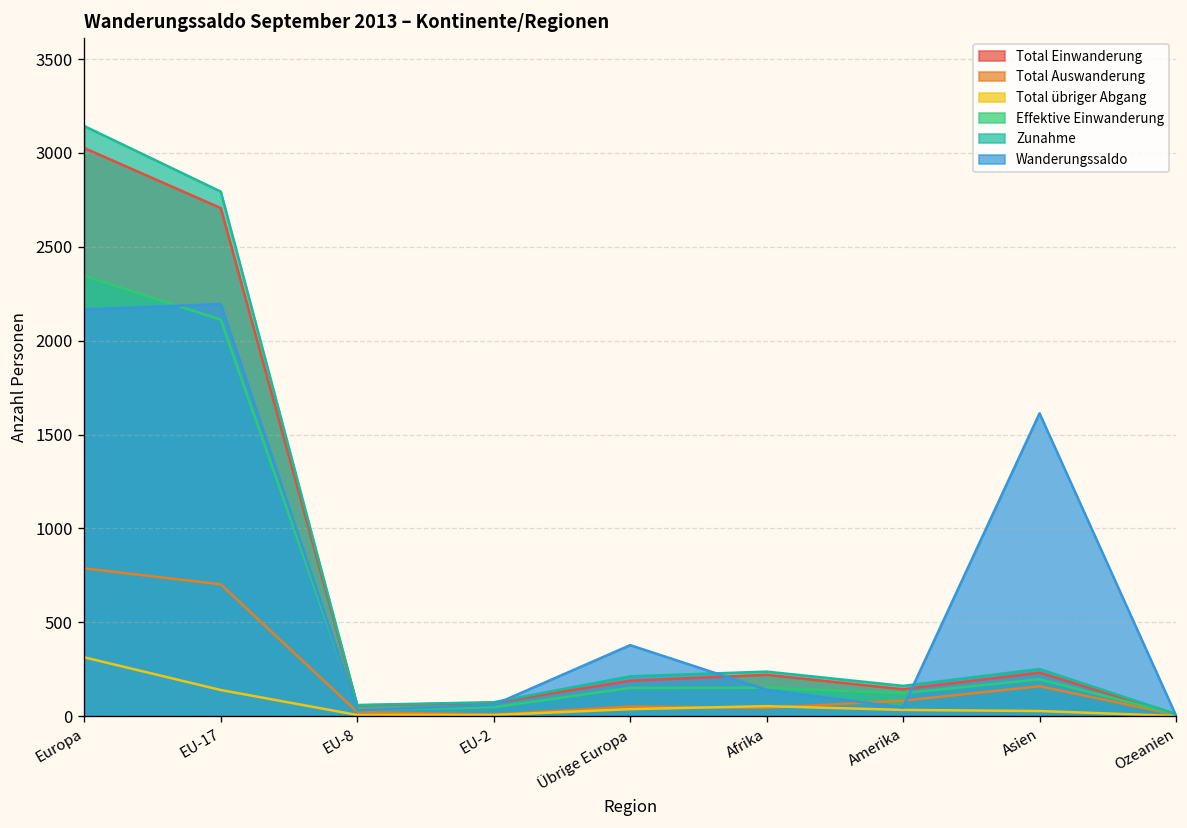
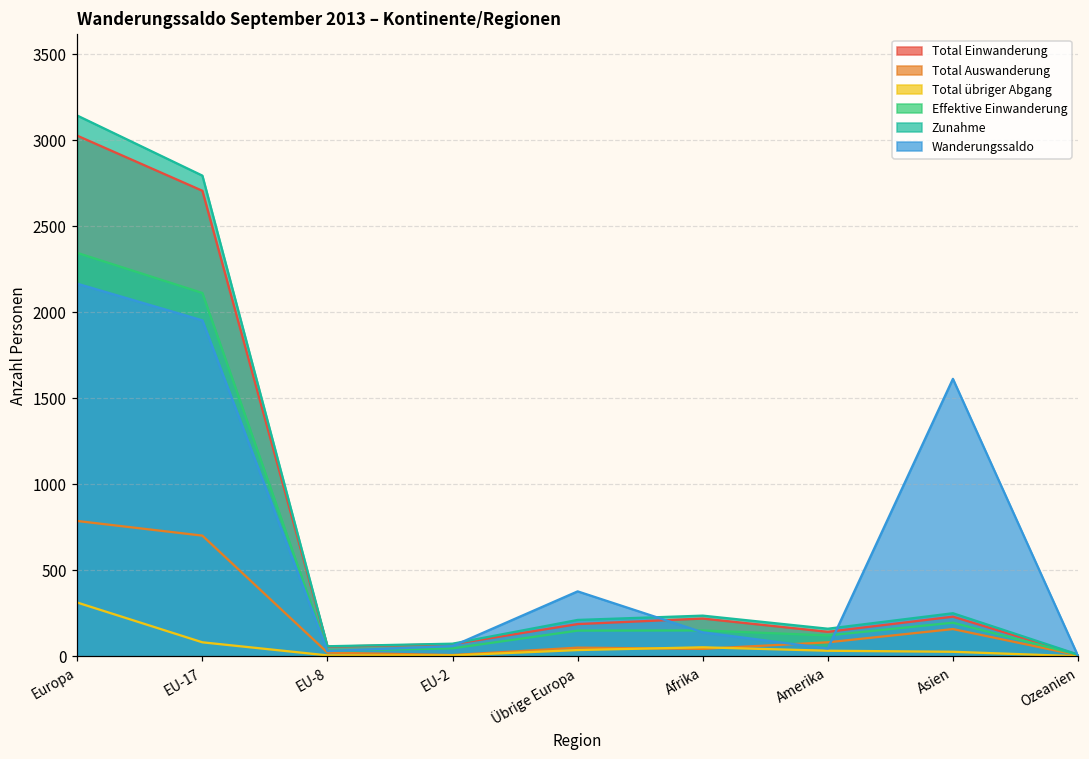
Total übriger Abgang, EU-17: 140 -> 80
Wanderungssaldo, EU-17: 2200 -> 1950
